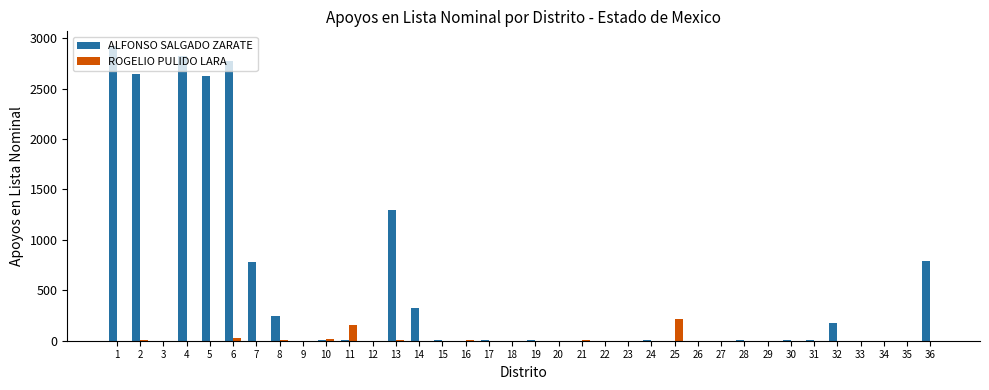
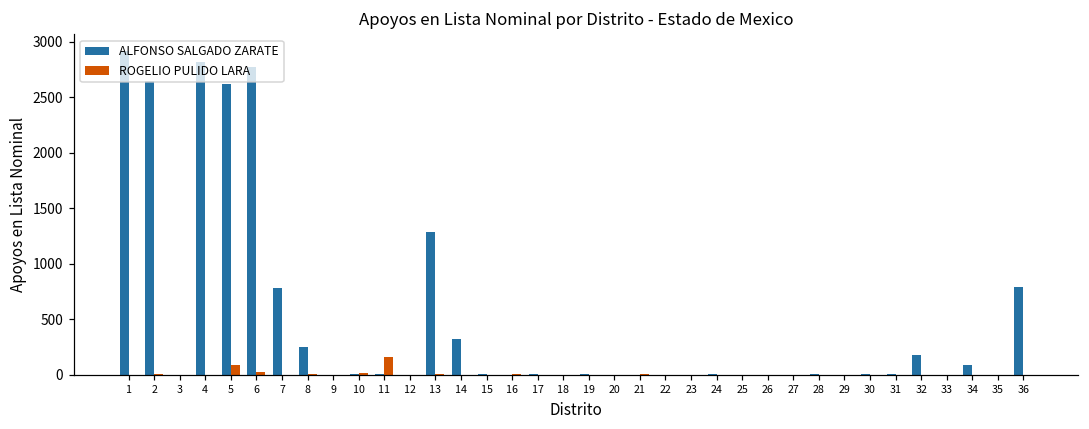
ROGELIO PULIDO LARA, 5: 0 -> 90
ROGELIO PULIDO LARA, 25: 220 -> 0
ALFONSO SALGADO ZARATE, 34: 0 -> 90
